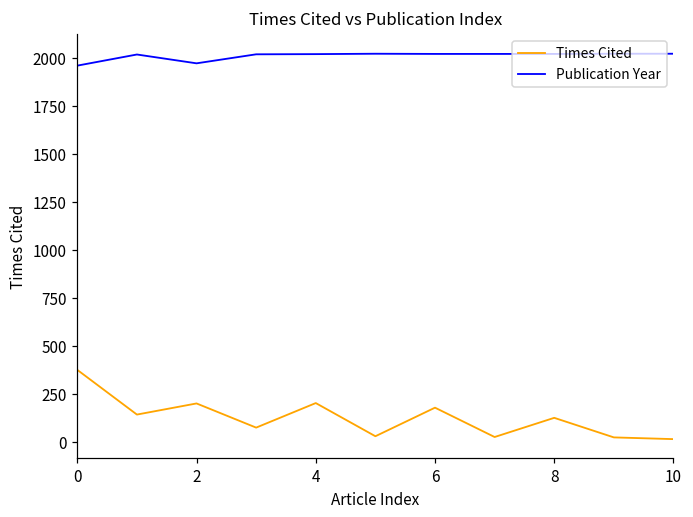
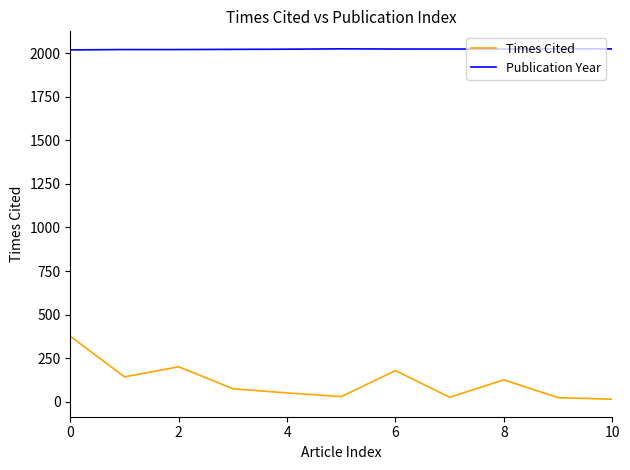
Publication Year, 0: 1960 -> 2020
Publication Year, 2: 1970 -> 2020
Times Cited, 4: 200 -> 50
